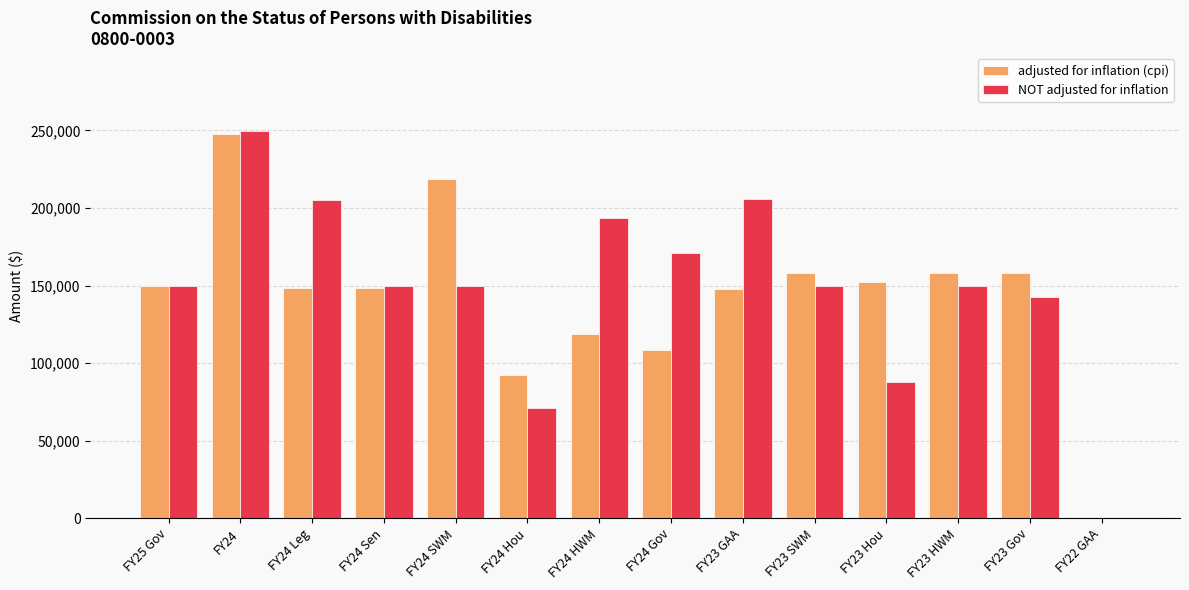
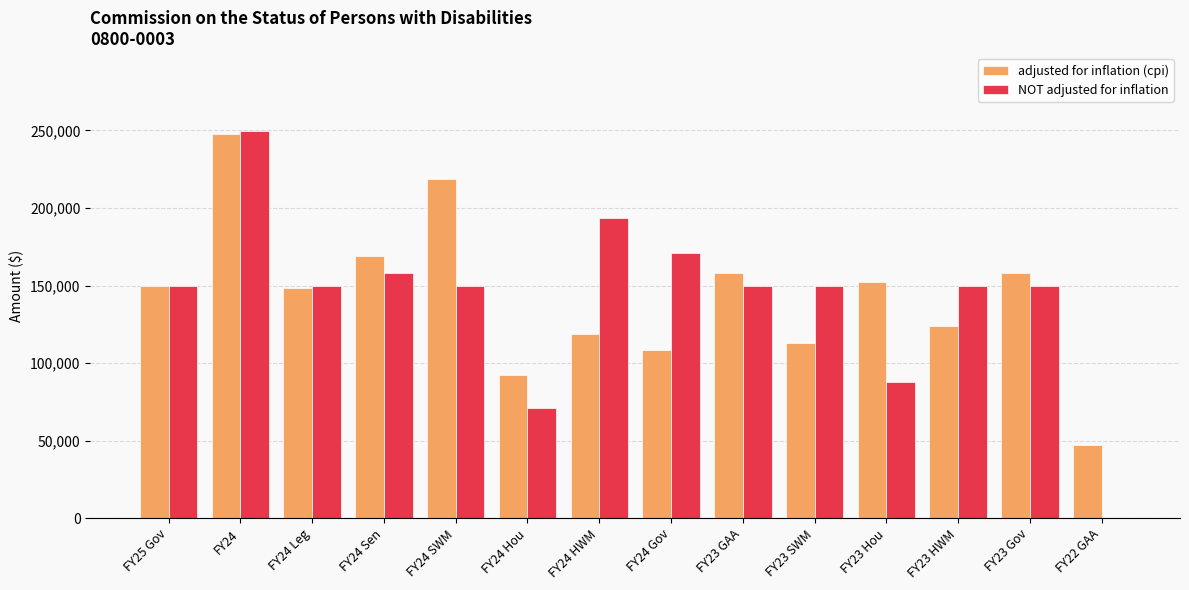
NOT adjusted for inflation, FY24 Leg: 205,000 -> 150,000
adjusted for inflation (cpi), FY24 Sen: 149,000 -> 169,000
NOT adjusted for inflation, FY24 Sen: 150,000 -> 158,000
adjusted for inflation (cpi), FY23 GAA: 147,000 -> 158,000
NOT adjusted for inflation, FY23 GAA: 206,000 -> 150,000
adjusted for inflation (cpi), FY23 SWM: 158,000 -> 113,000
adjusted for inflation (cpi), FY23 HWM: 158,000 -> 124,000
NOT adjusted for inflation, FY23 Gov: 143,000 -> 150,000
adjusted for inflation (cpi), FY22 GAA: 0 -> 47,000
